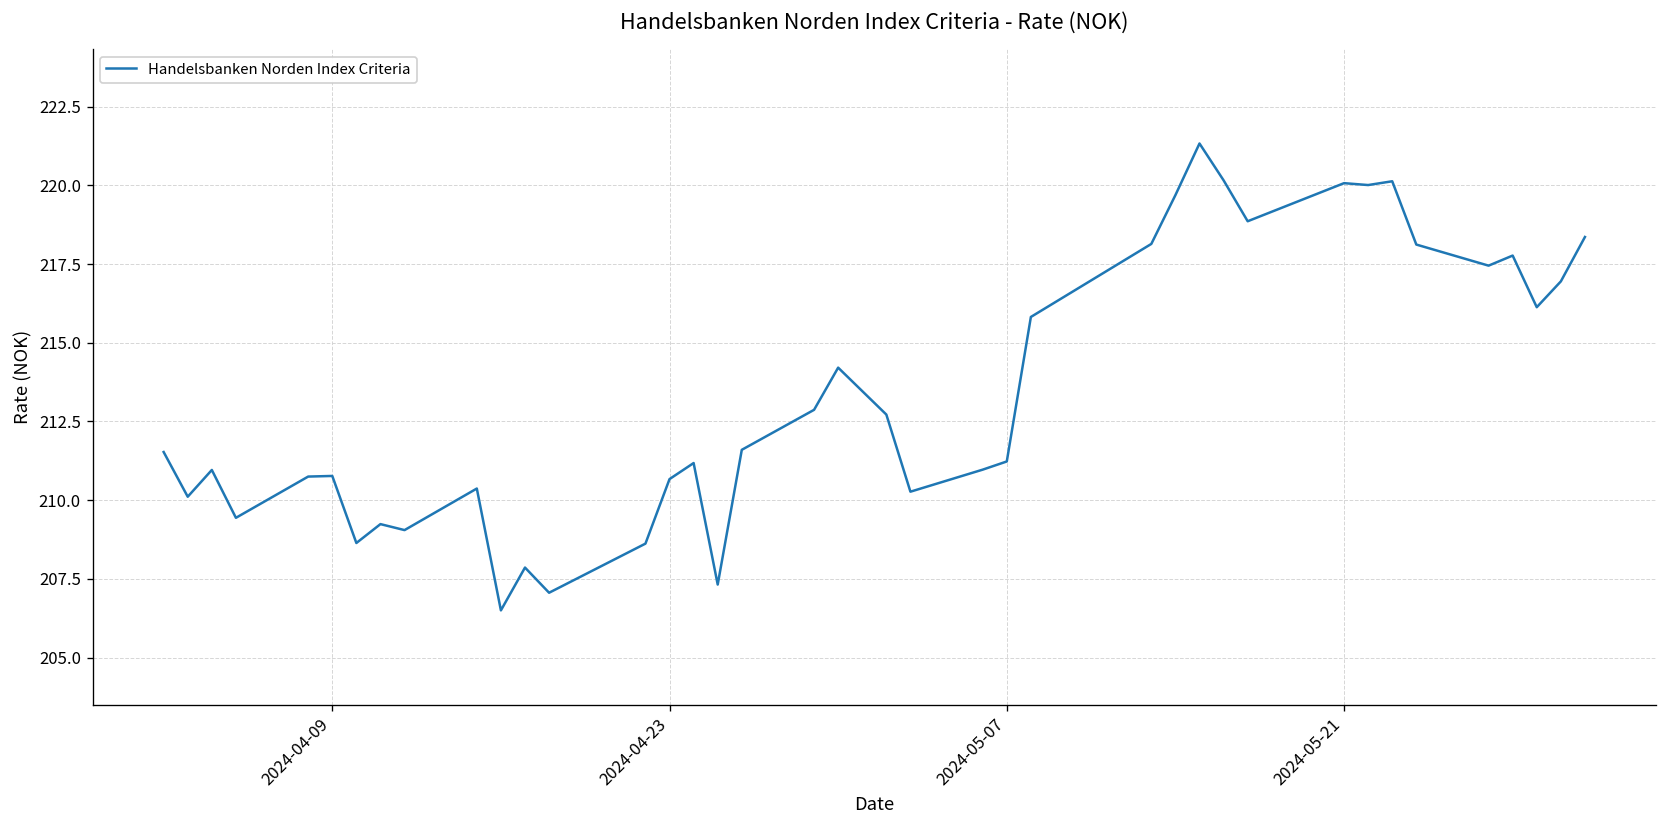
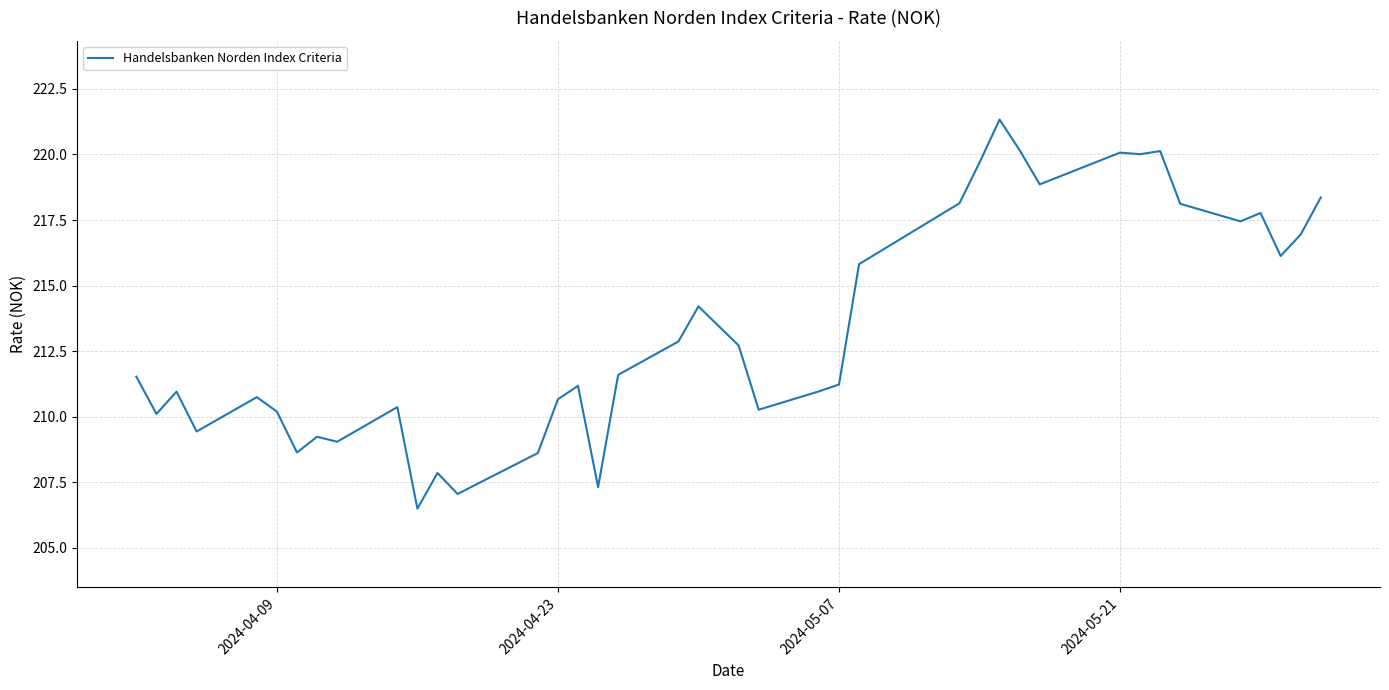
2024-04-09: 210.8 -> 210.2
